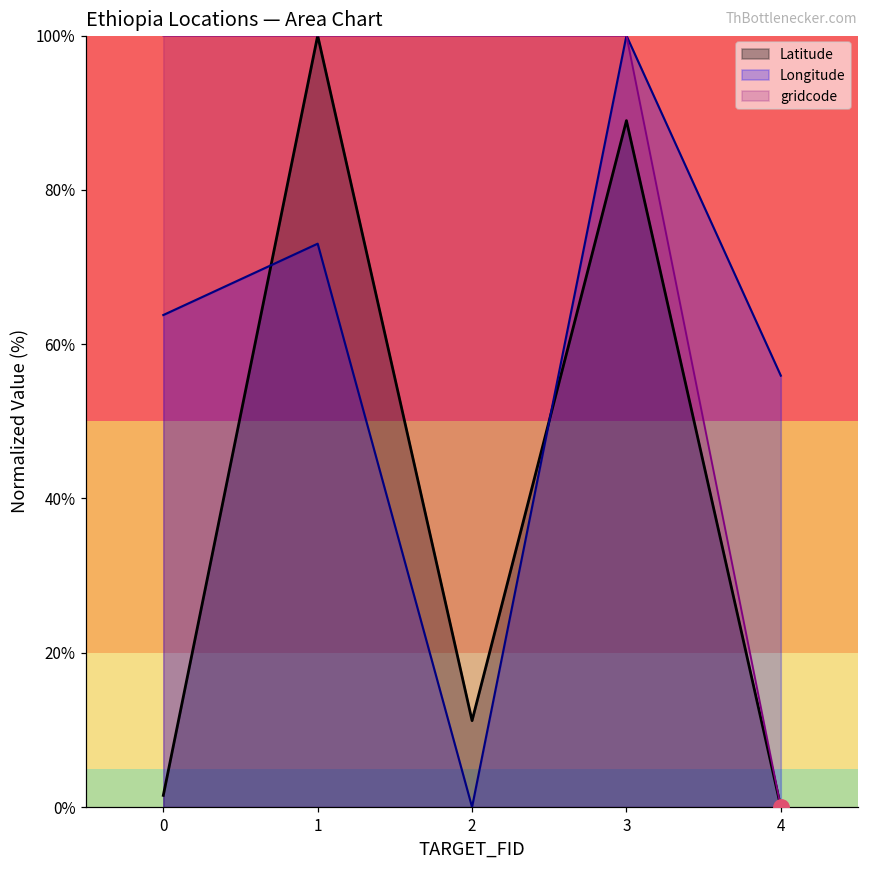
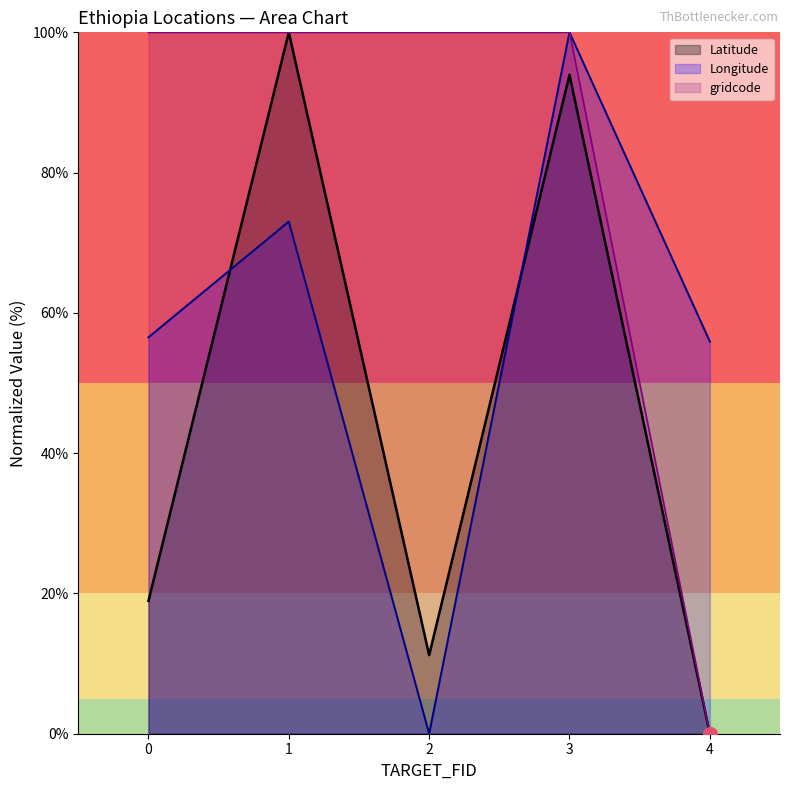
Latitude, 0: 2% -> 19%
Longitude, 0: 64% -> 57%
Latitude, 3: 89% -> 94%
